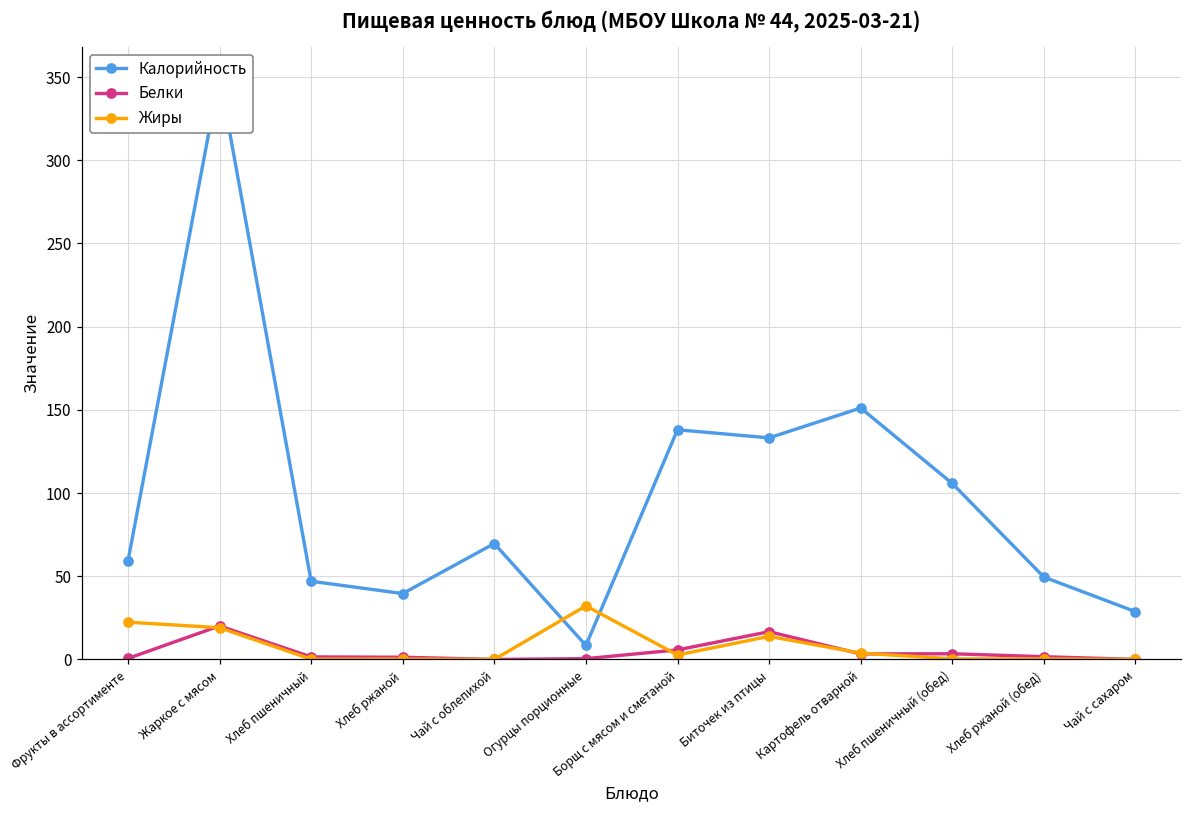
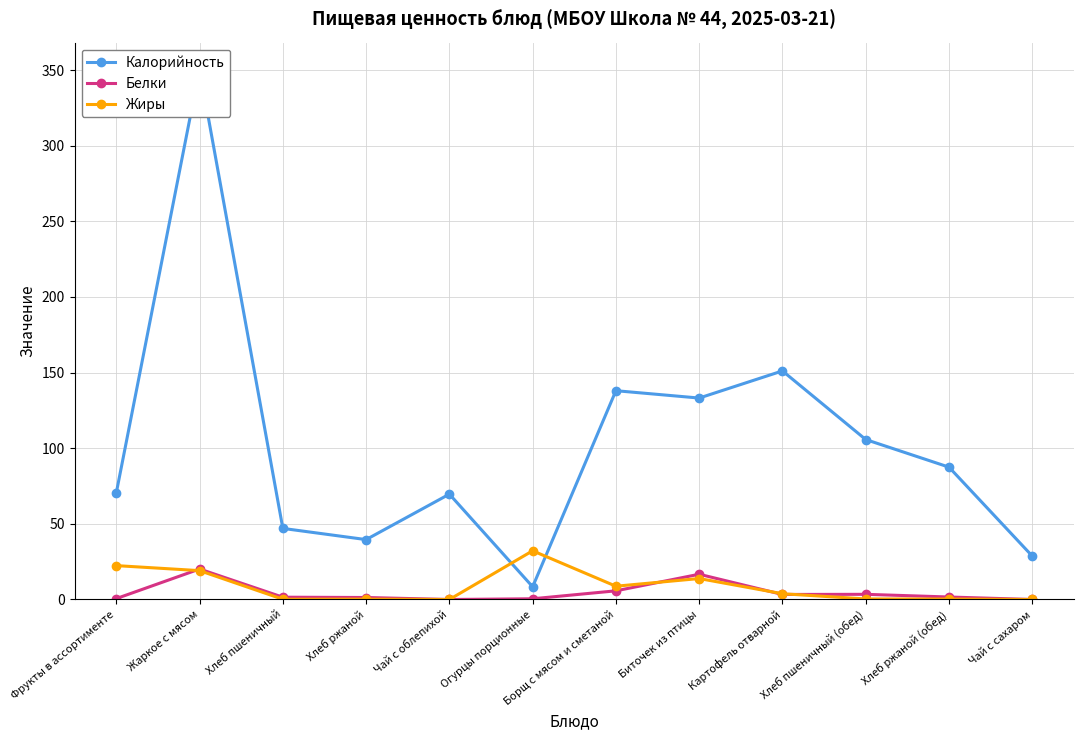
Калорийность, Фрукты в ассортименте: 59 -> 71
Жиры, Борщ с мясом и сметаной: 3 -> 9
Калорийность, Хлеб ржаной (обед): 50 -> 88
